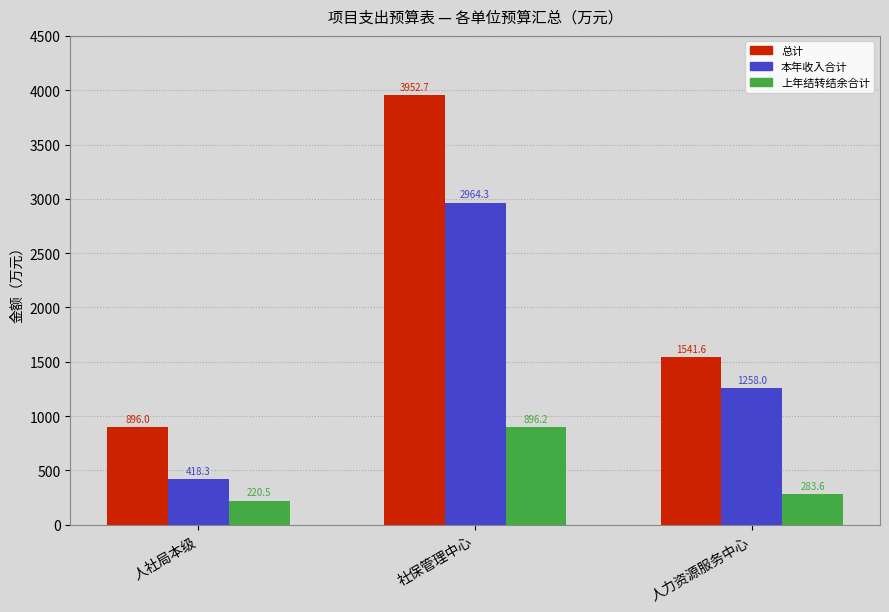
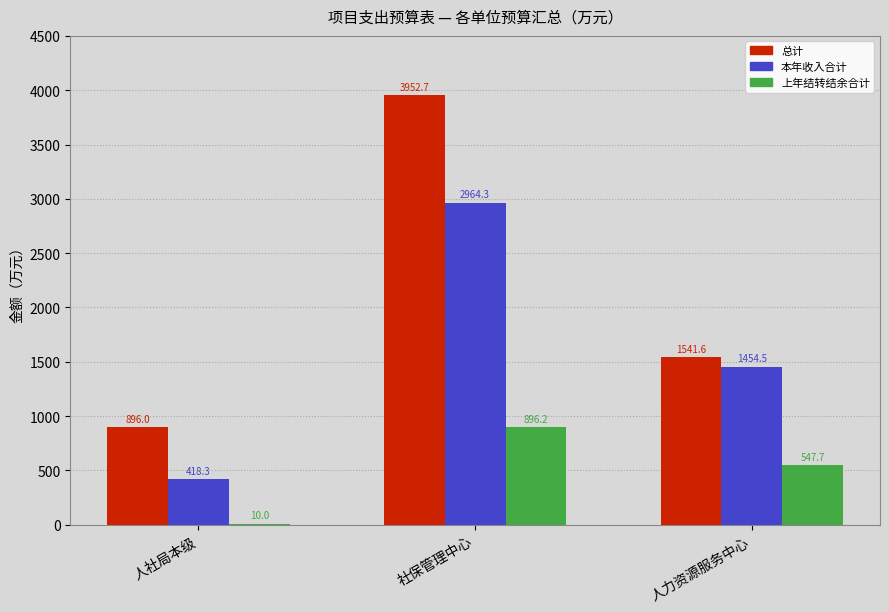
上年结转结余合计, 人社局本级: 220.5 -> 10.0
本年收入合计, 人力资源服务中心: 1258.0 -> 1454.5
上年结转结余合计, 人力资源服务中心: 283.6 -> 547.7
